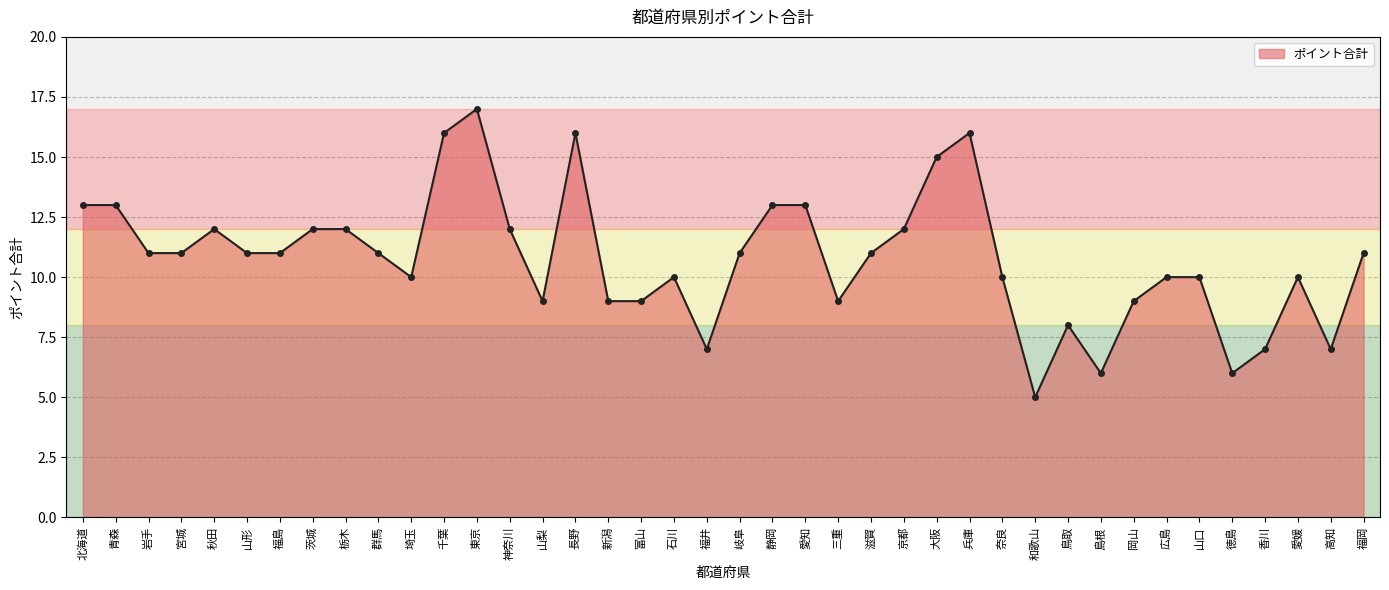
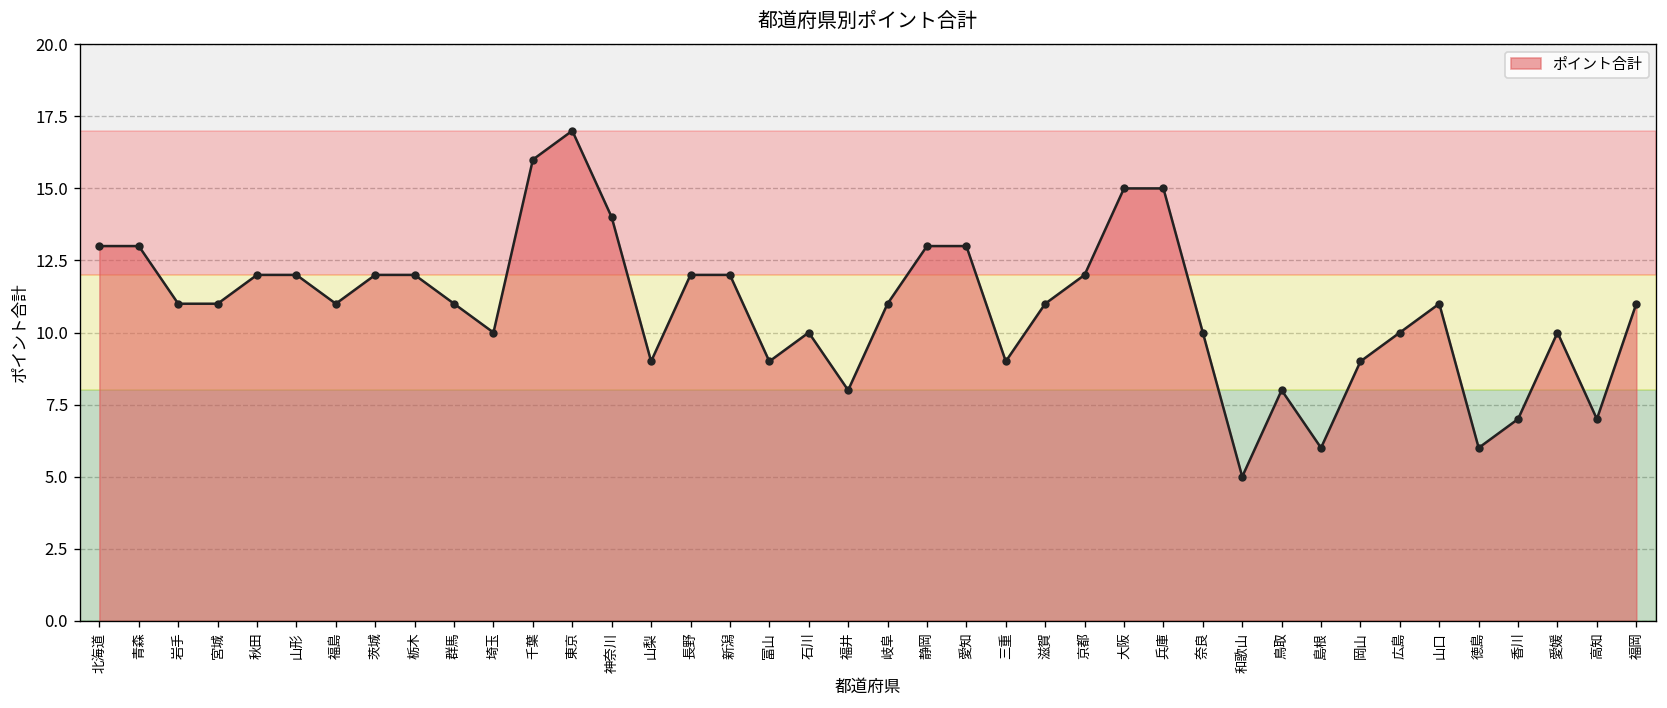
山形: 11 -> 12
神奈川: 12 -> 14
長野: 16 -> 12
新潟: 9 -> 12
福井: 7 -> 8
兵庫: 16 -> 15
山口: 10 -> 11
